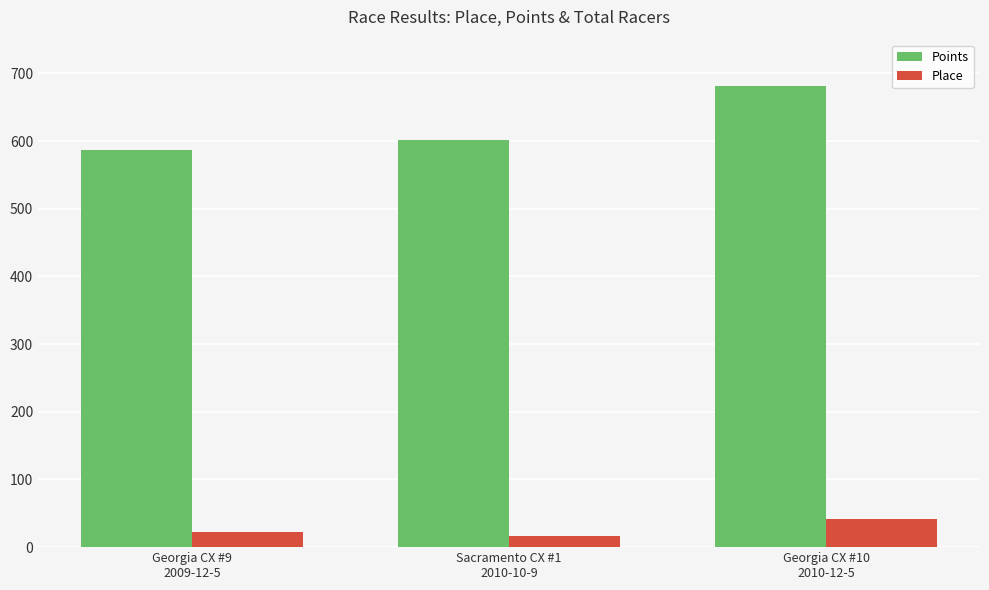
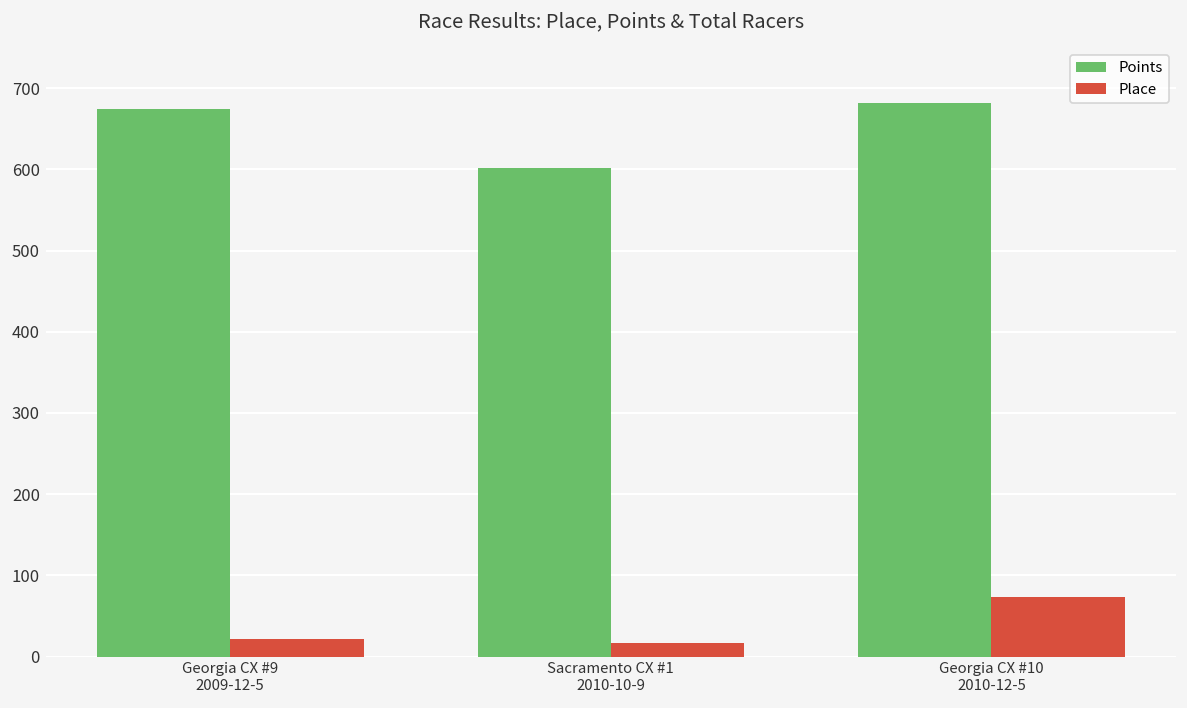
Points, Georgia CX #9 2009-12-5: 590 -> 670
Place, Georgia CX #10 2010-12-5: 40 -> 70
